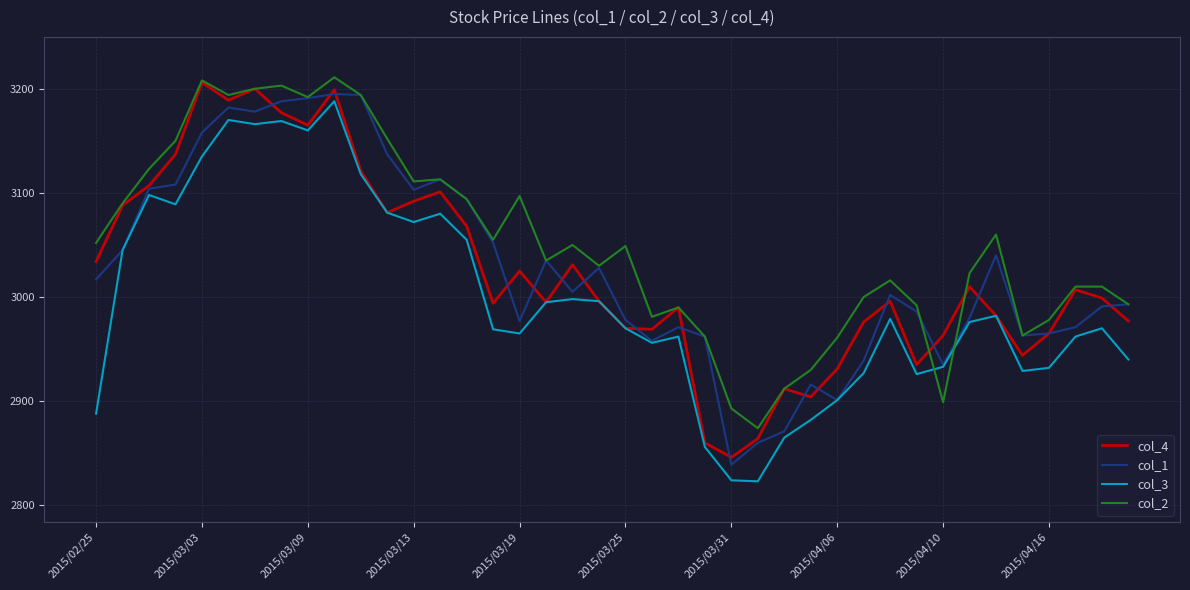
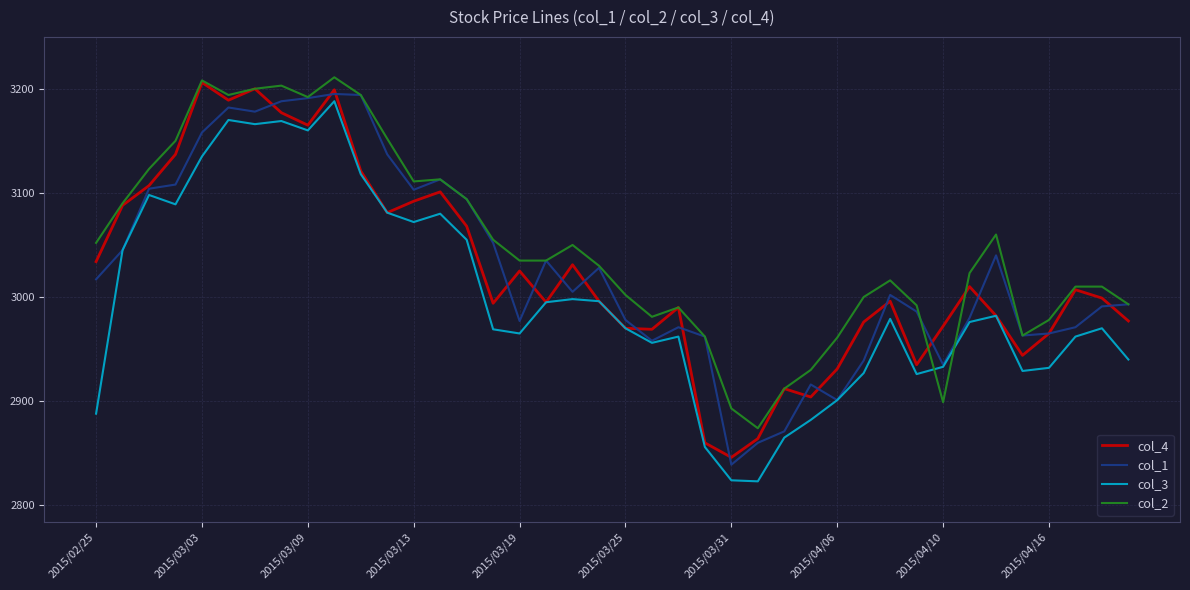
col_2, 2015/03/19: 3097 -> 3035
col_2, 2015/03/25: 3049 -> 3002
col_4, 2015/04/10: 2963 -> 2972
